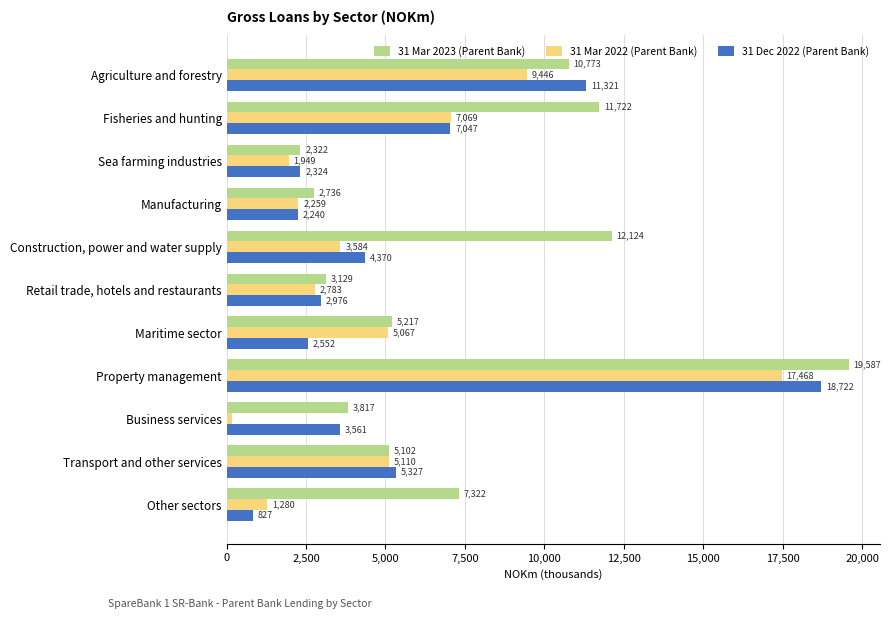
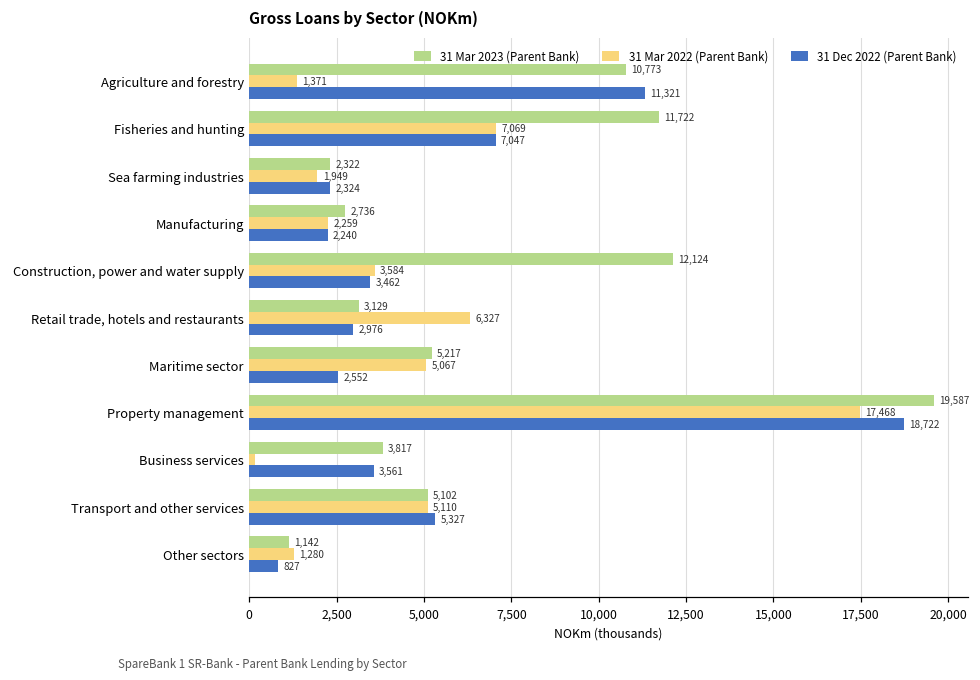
31 Mar 2022 (Parent Bank), Agriculture and forestry: 9,446 -> 1,371
31 Dec 2022 (Parent Bank), Construction, power and water supply: 4,370 -> 3,462
31 Mar 2022 (Parent Bank), Retail trade, hotels and restaurants: 2,783 -> 6,327
31 Mar 2023 (Parent Bank), Other sectors: 7,322 -> 1,142
